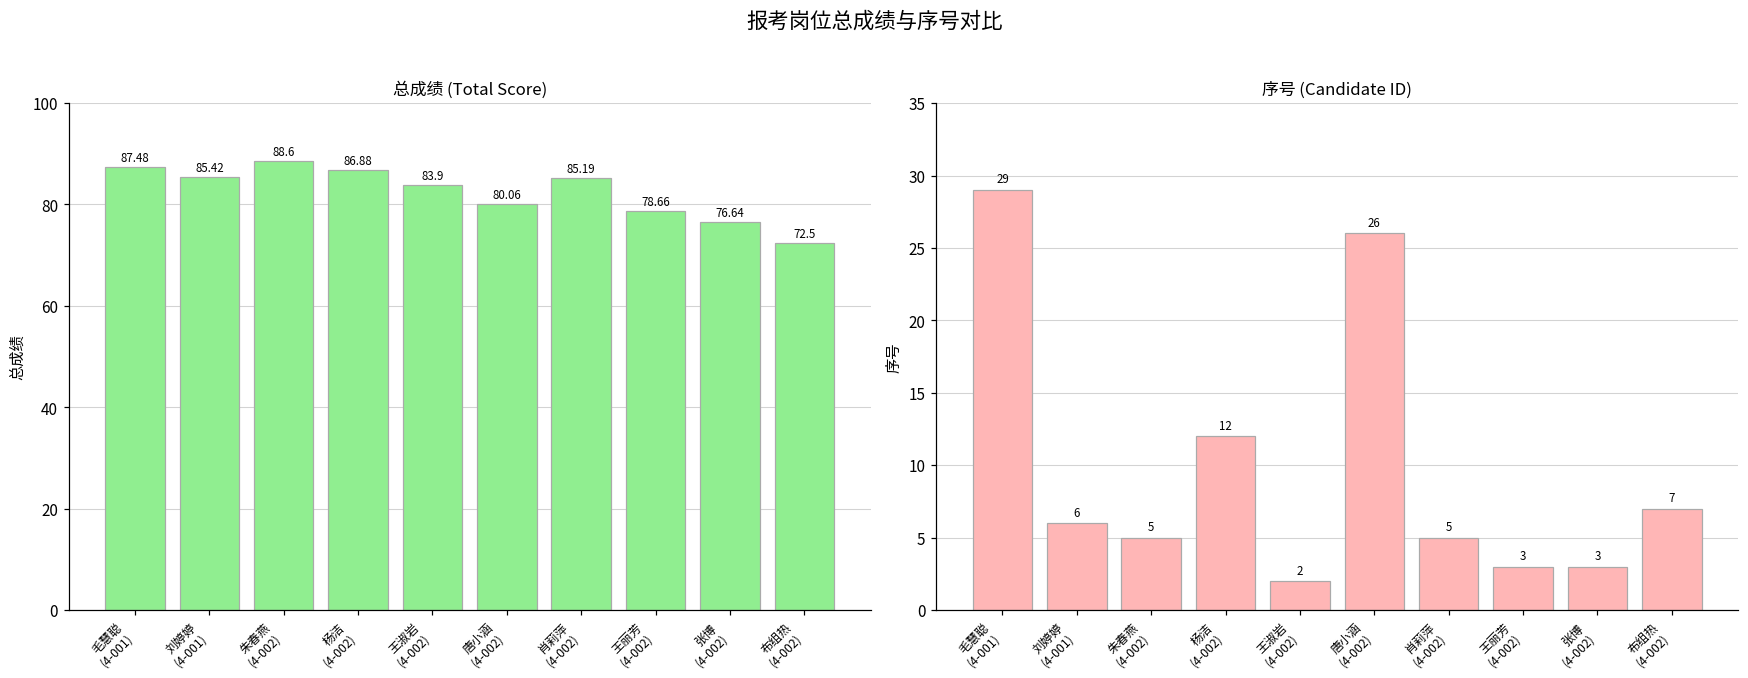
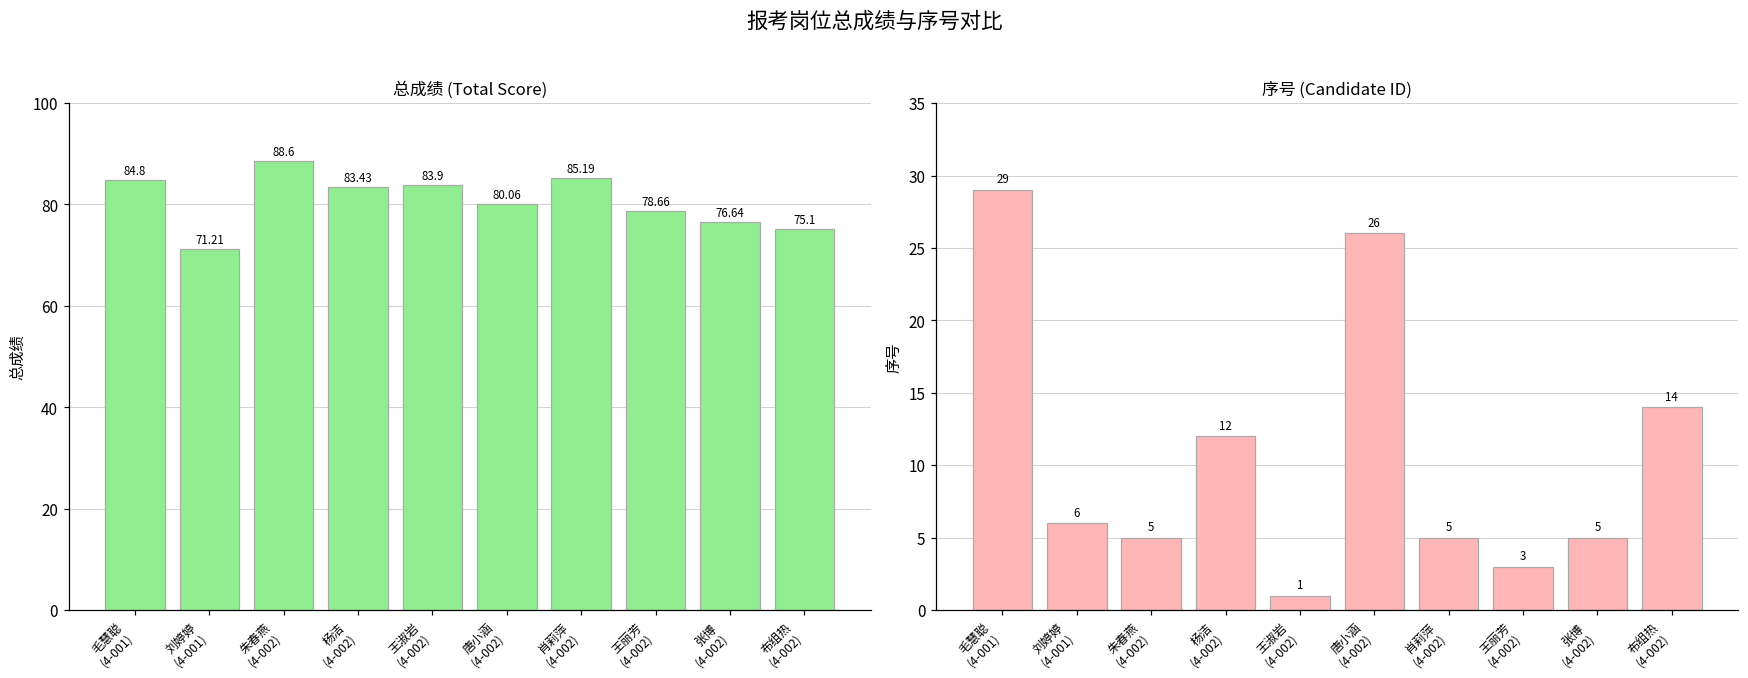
总成绩 (Total Score), 毛慧聪 (4-001): 87.48 -> 84.8
总成绩 (Total Score), 刘婷婷 (4-001): 85.42 -> 71.21
总成绩 (Total Score), 杨洁 (4-002): 86.88 -> 83.43
总成绩 (Total Score), 布组热 (4-002): 72.5 -> 75.1
序号 (Candidate ID), 王淑岩 (4-002): 2 -> 1
序号 (Candidate ID), 张博 (4-002): 3 -> 5
序号 (Candidate ID), 布组热 (4-002): 7 -> 14
